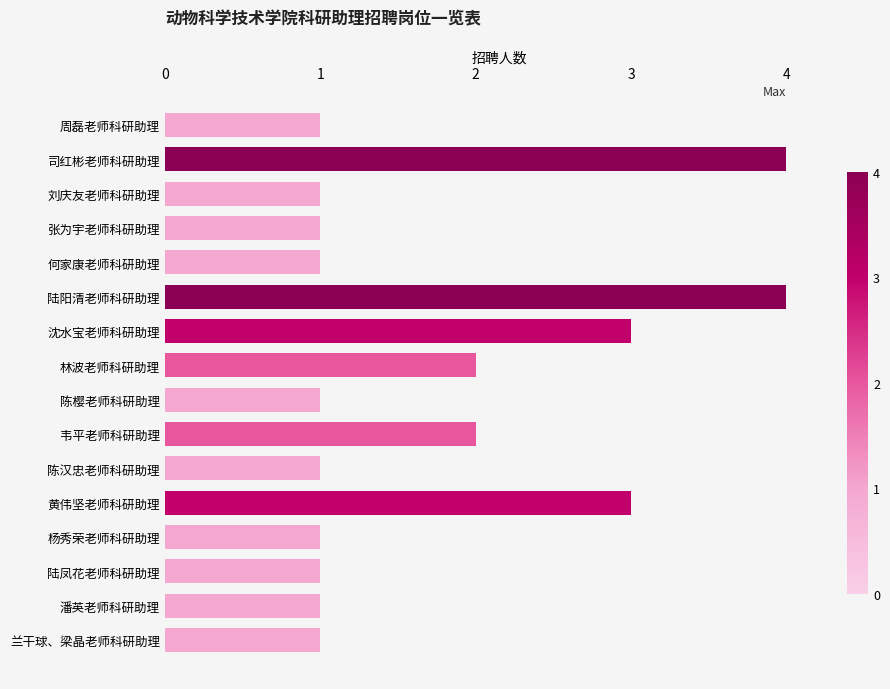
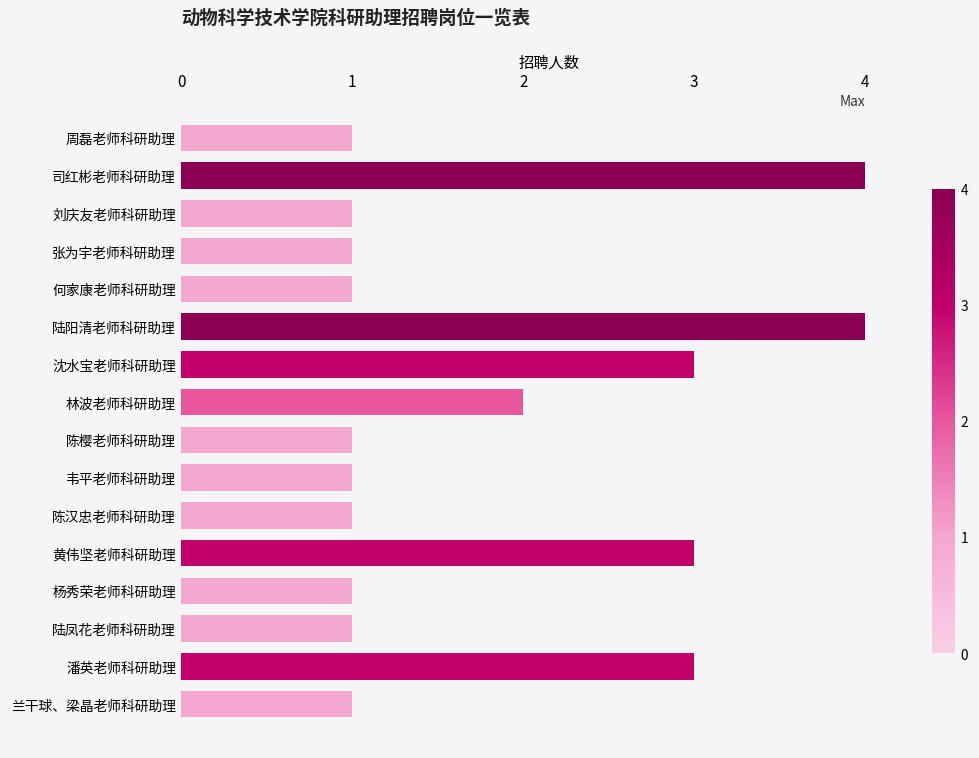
韦平老师科研助理: 2 -> 1
潘英老师科研助理: 1 -> 3
